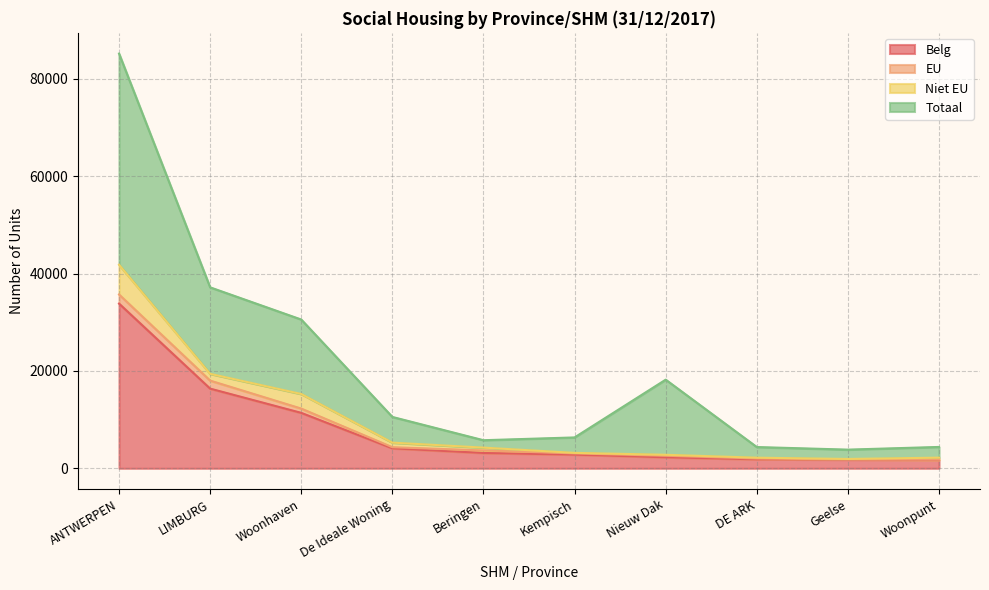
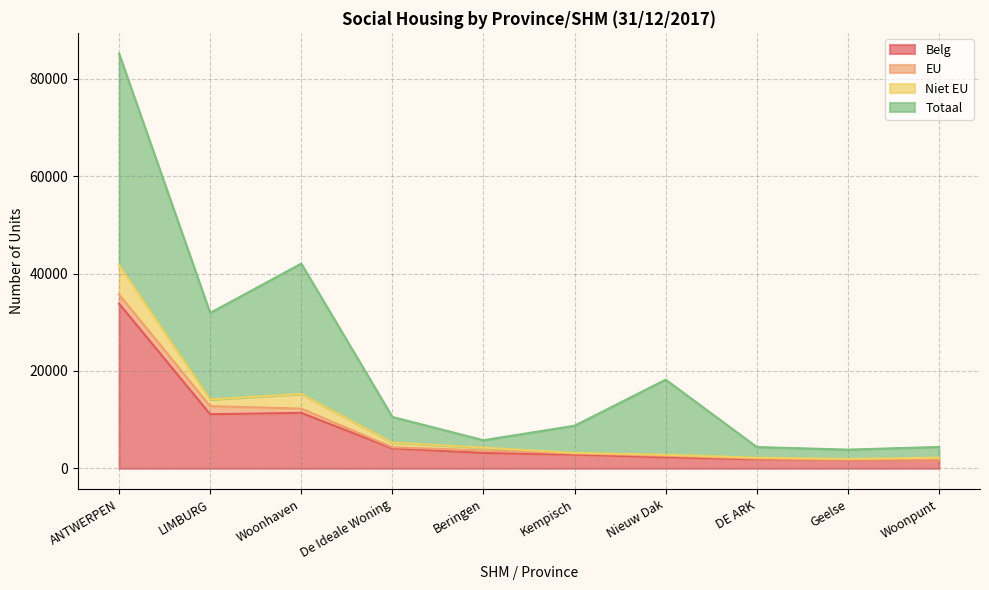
Belg, LIMBURG: 16000 -> 11000
Totaal, Woonhaven: 15000 -> 27000
Totaal, Kempisch: 3000 -> 6000
